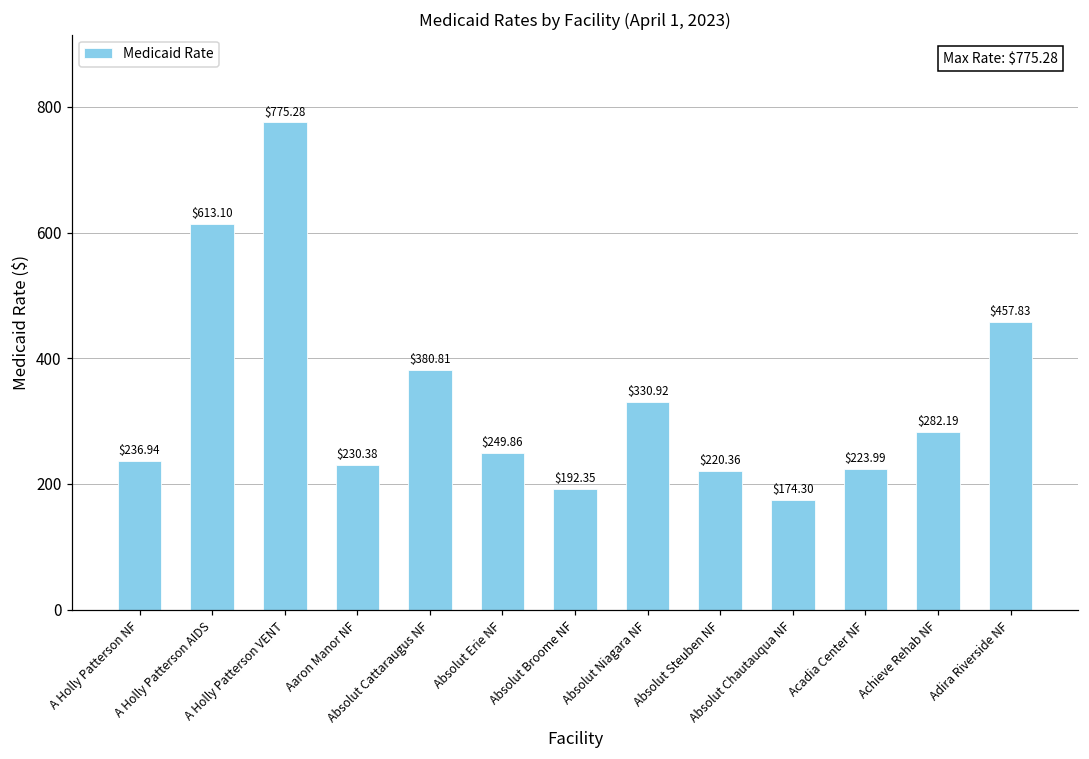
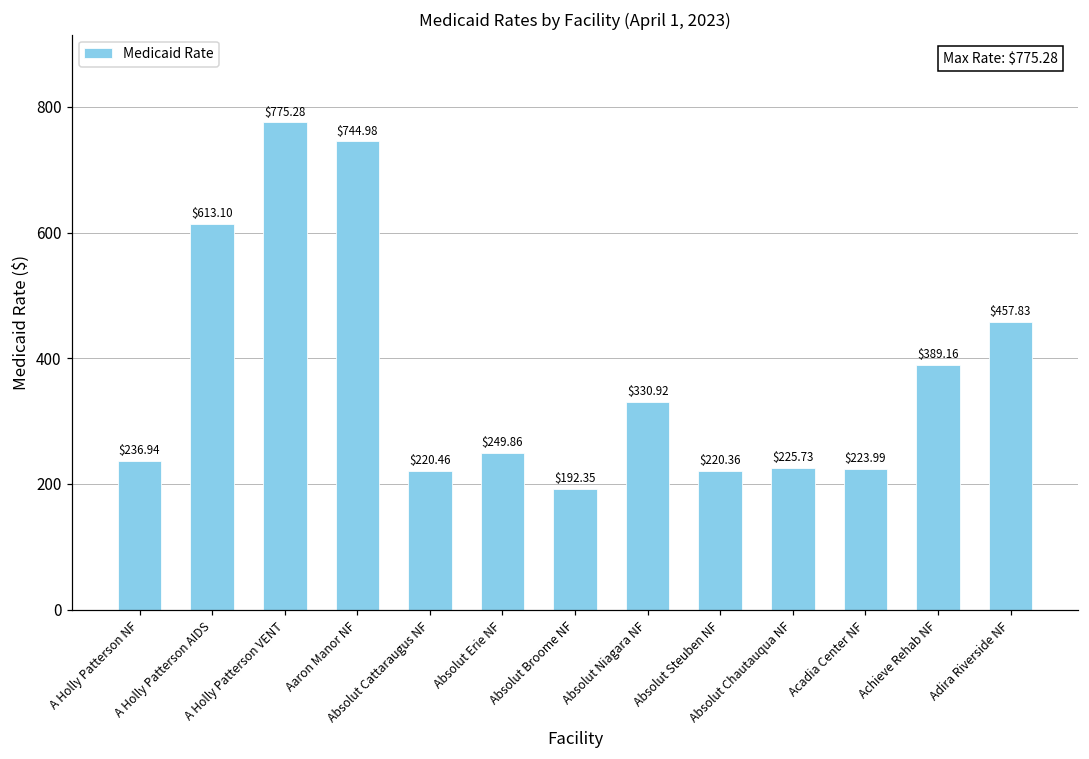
Aaron Manor NF: $230.38 -> $744.98
Absolut Cattaraugus NF: $380.81 -> $220.46
Absolut Chautauqua NF: $174.30 -> $225.73
Achieve Rehab NF: $282.19 -> $389.16
